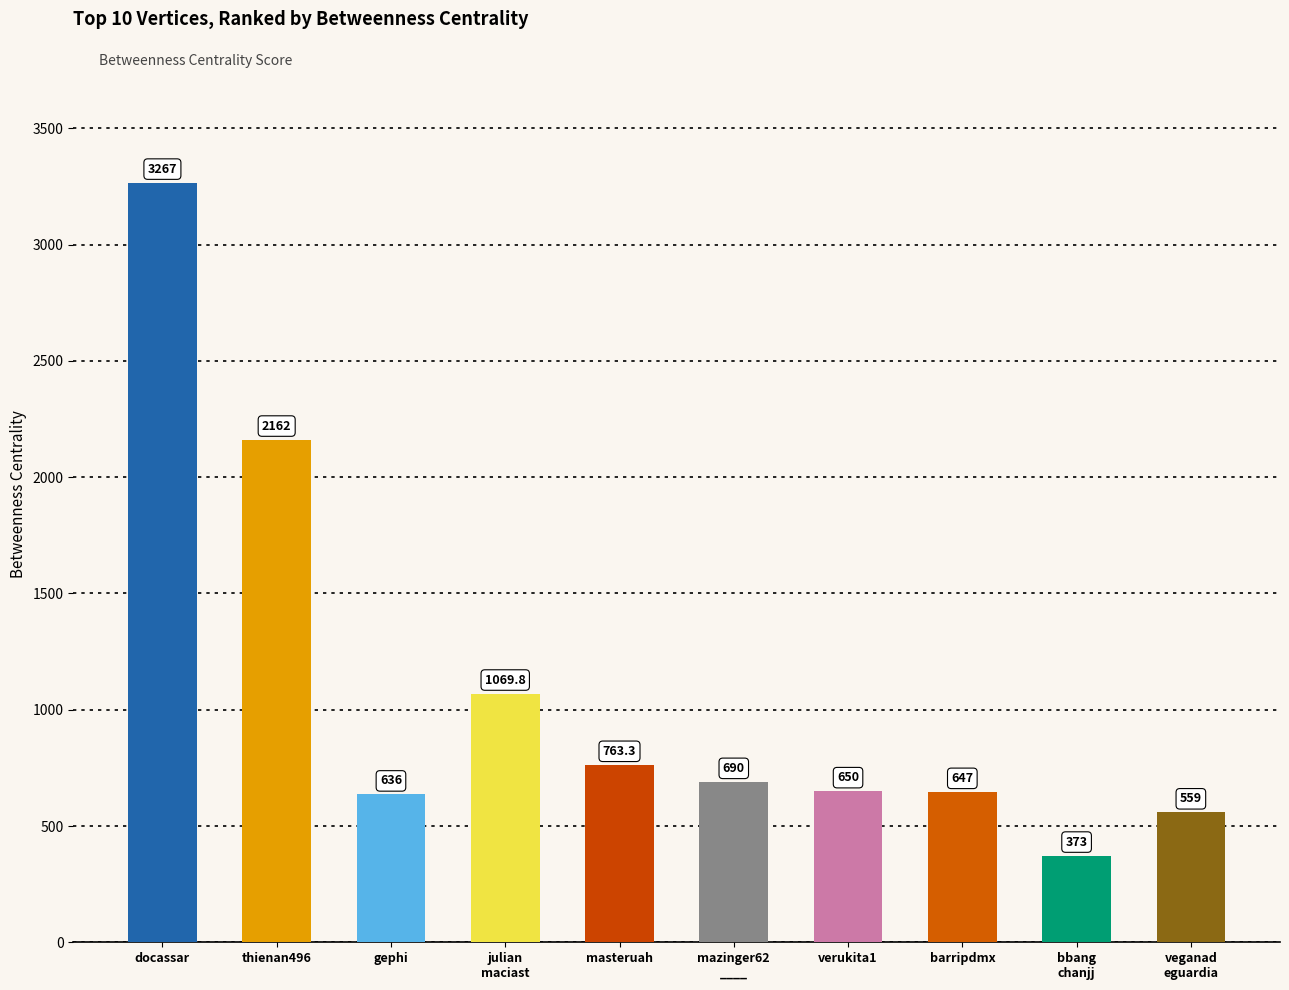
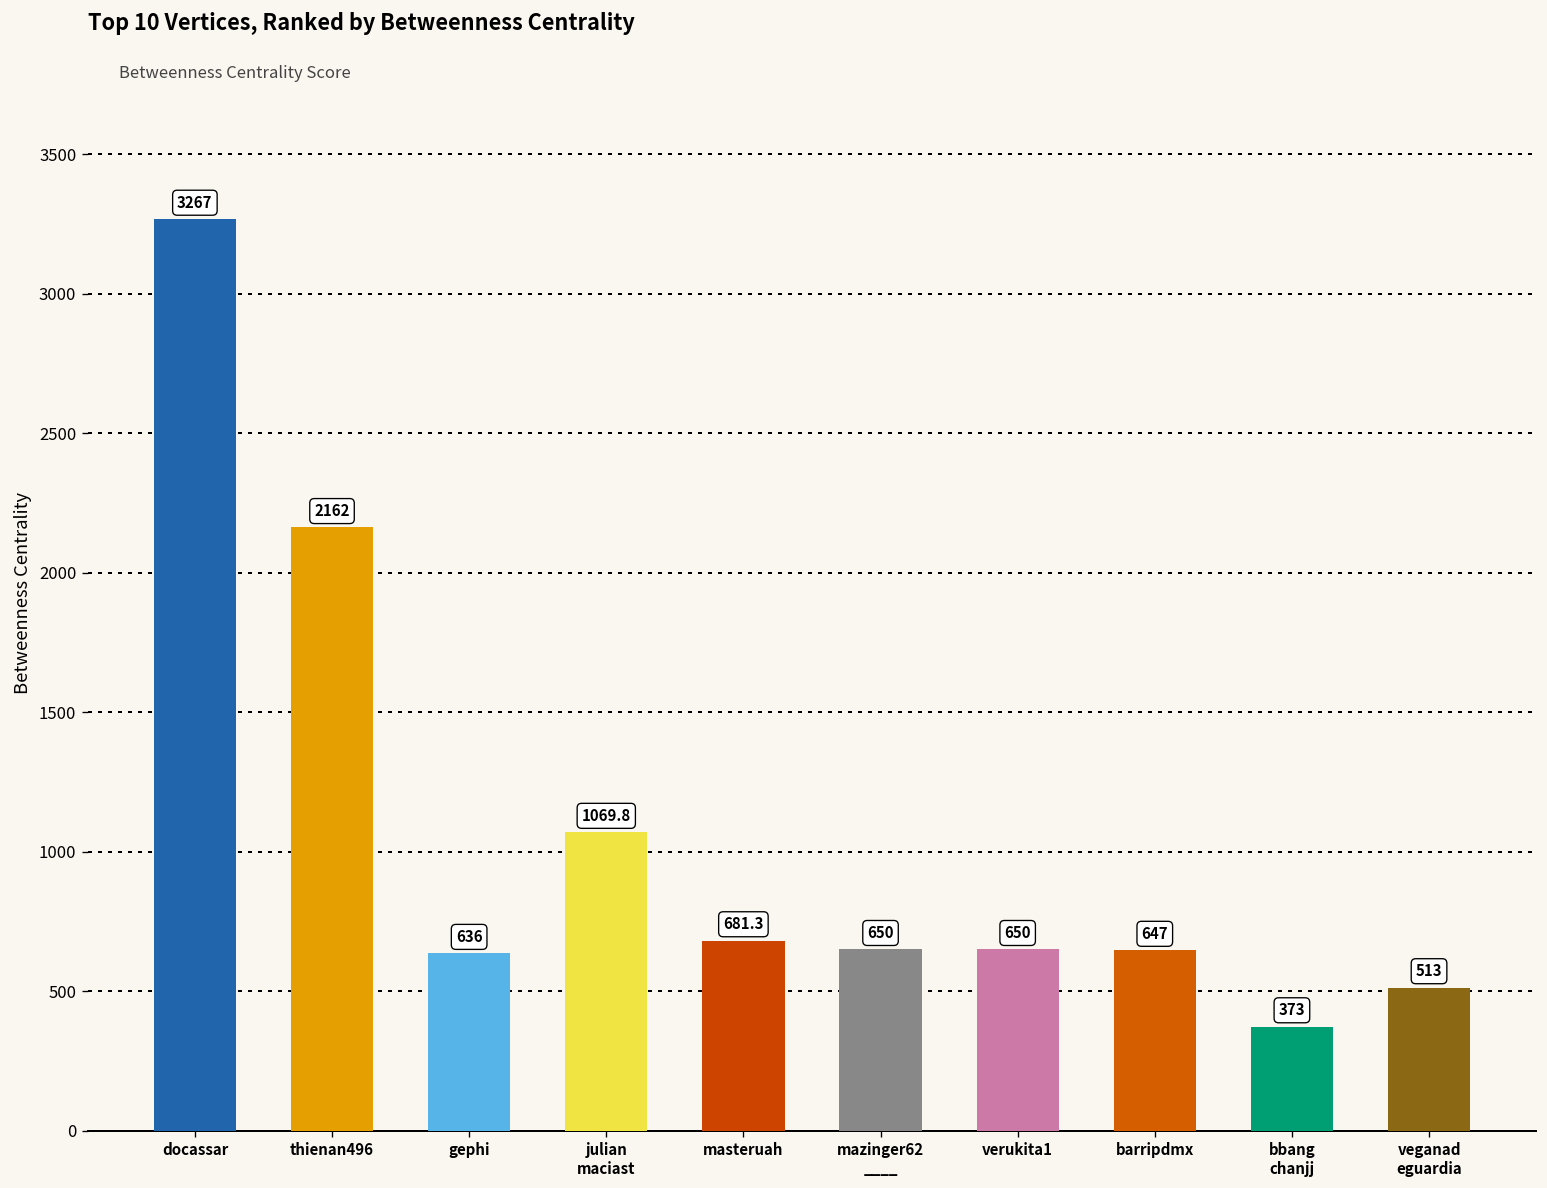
masteruah: 763.3 -> 681.3
mazinger62 ____: 690 -> 650
veganad eguardia: 559 -> 513
